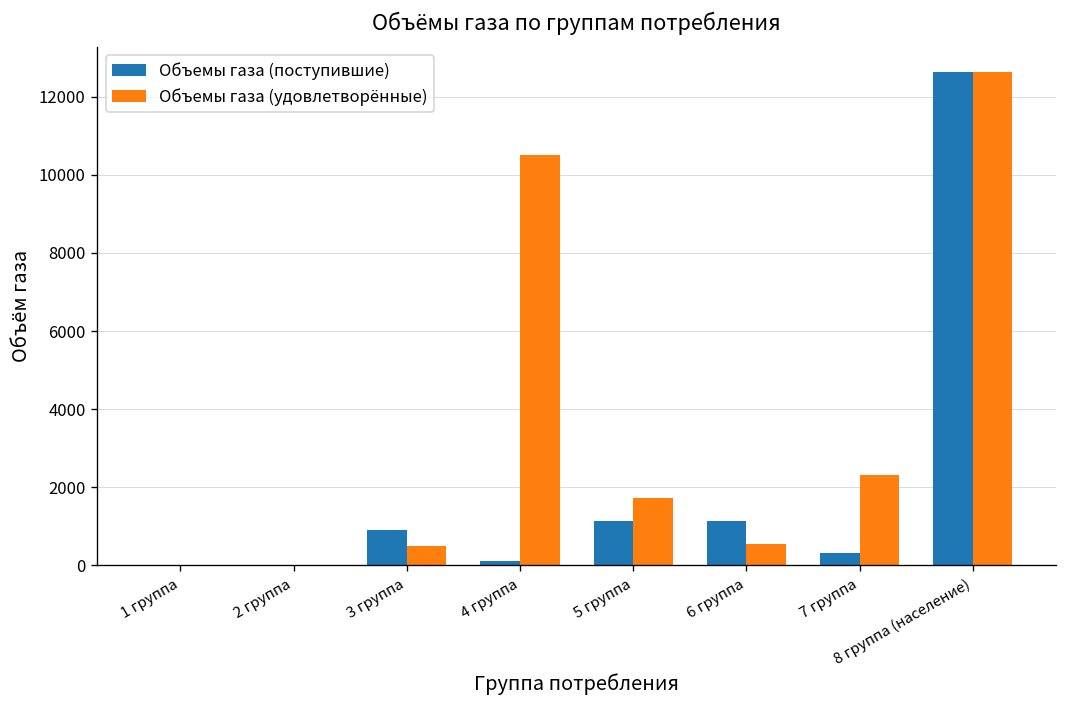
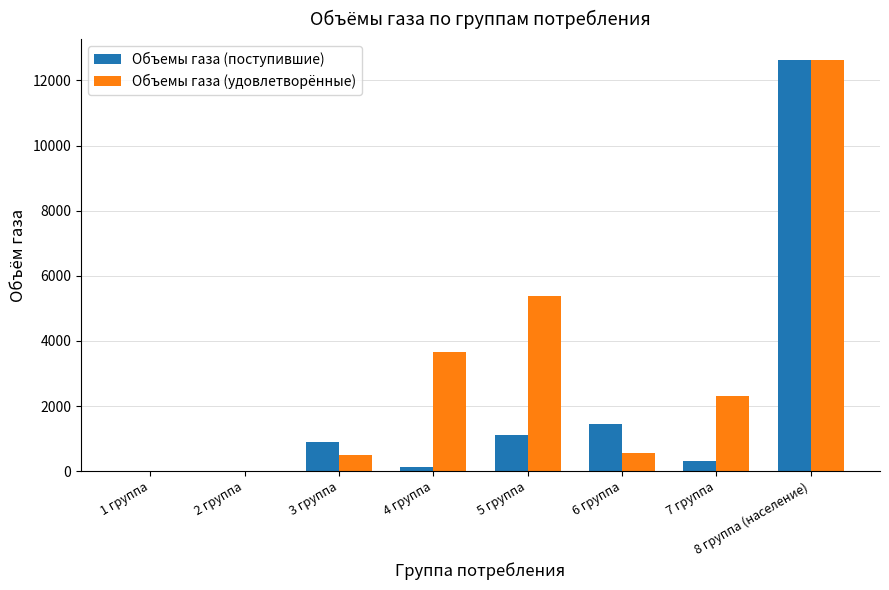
Объемы газа (удовлетворённые), 4 группа: 10500 -> 3700
Объемы газа (удовлетворённые), 5 группа: 1700 -> 5400
Объемы газа (поступившие), 6 группа: 1100 -> 1400
